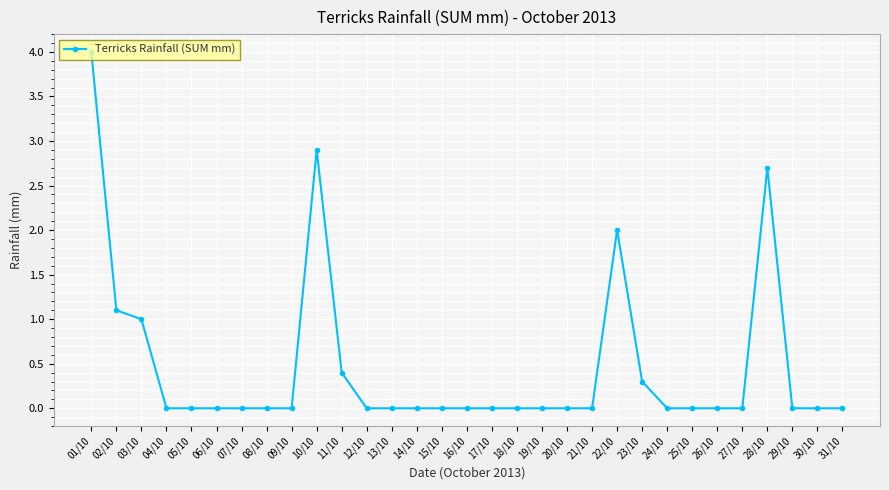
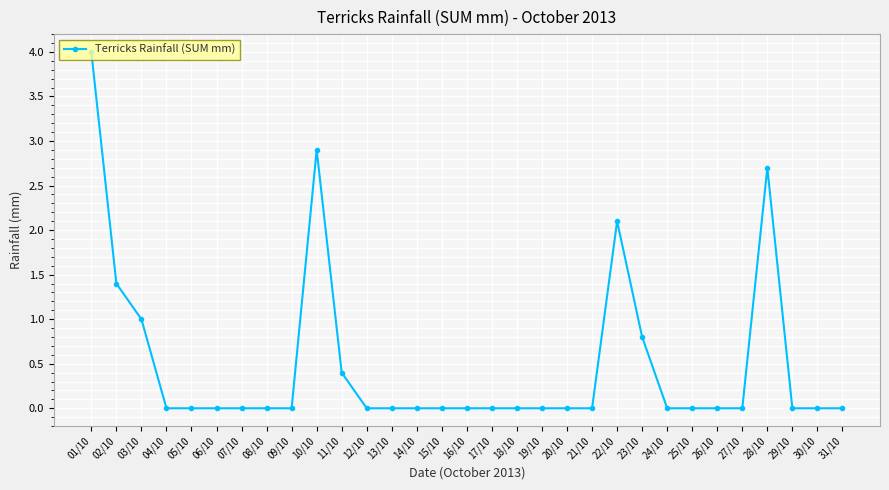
02/10: 1.1 -> 1.4
22/10: 2.0 -> 2.1
23/10: 0.3 -> 0.8
